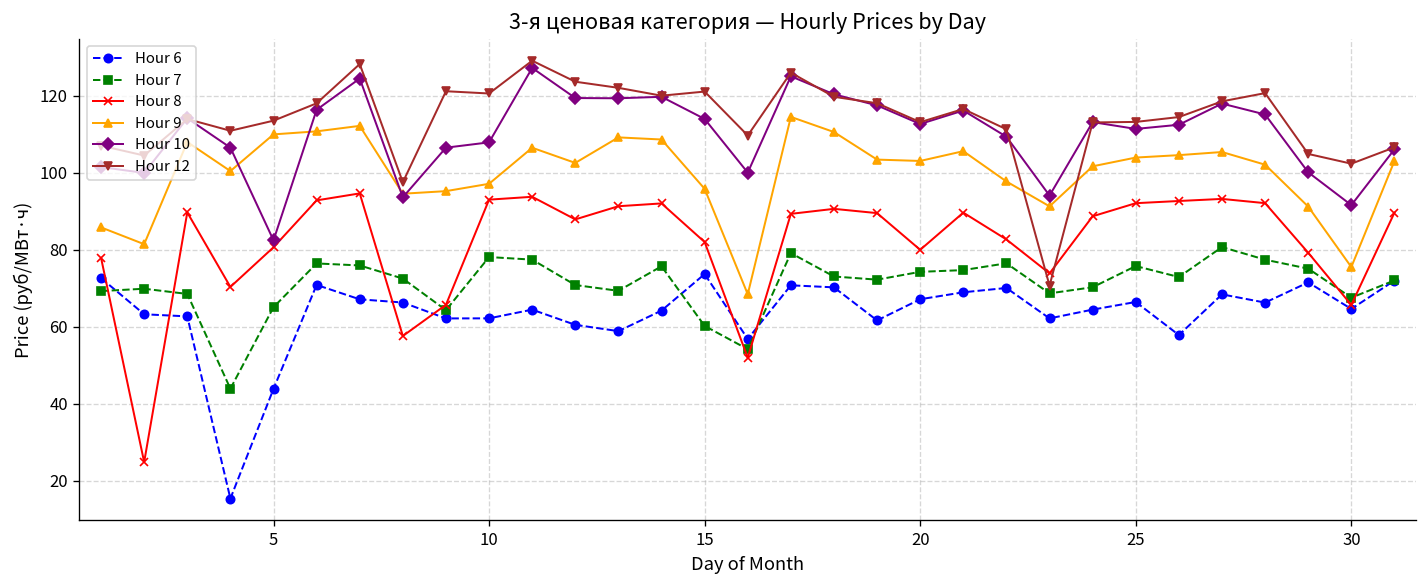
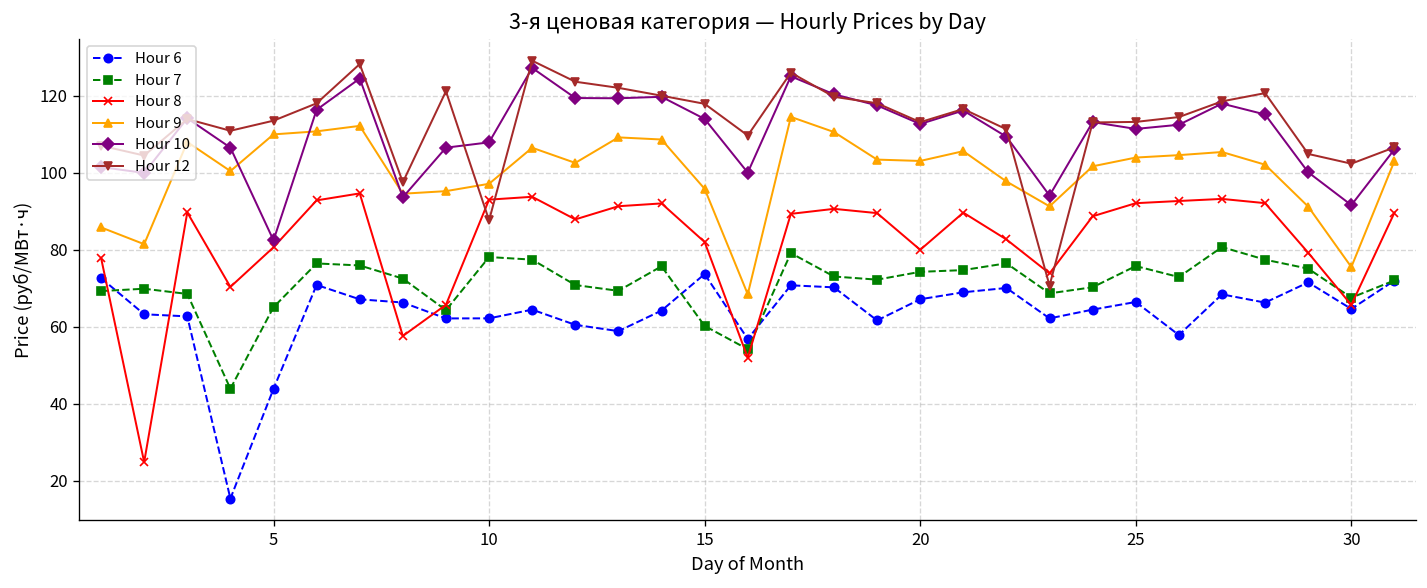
Hour 12, 10: 121 -> 88
Hour 12, 15: 121 -> 118
